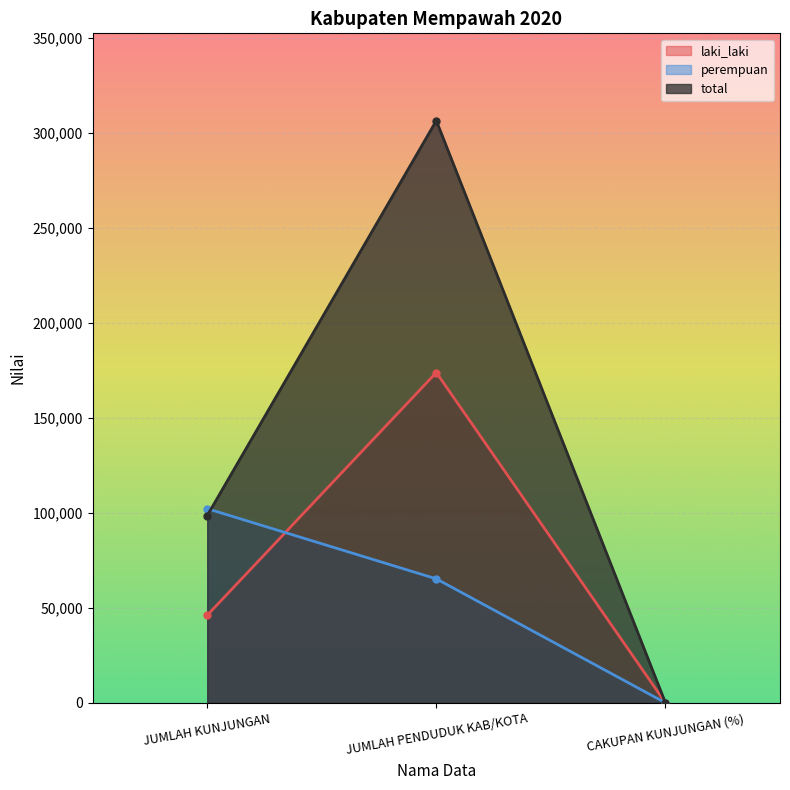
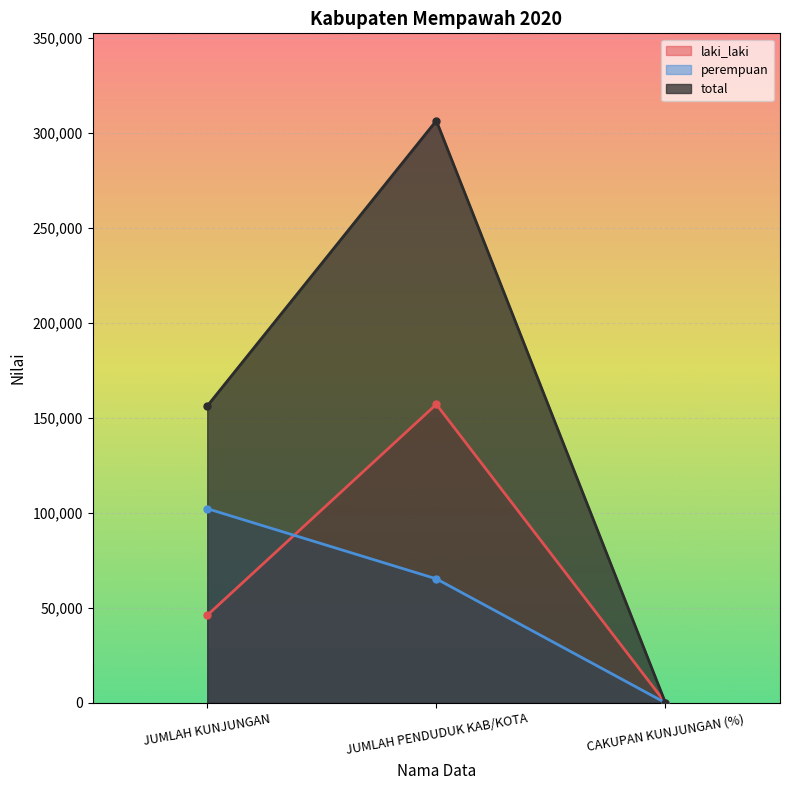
total, JUMLAH KUNJUNGAN: 99,000 -> 156,000
laki_laki, JUMLAH PENDUDUK KAB/KOTA: 174,000 -> 157,000
